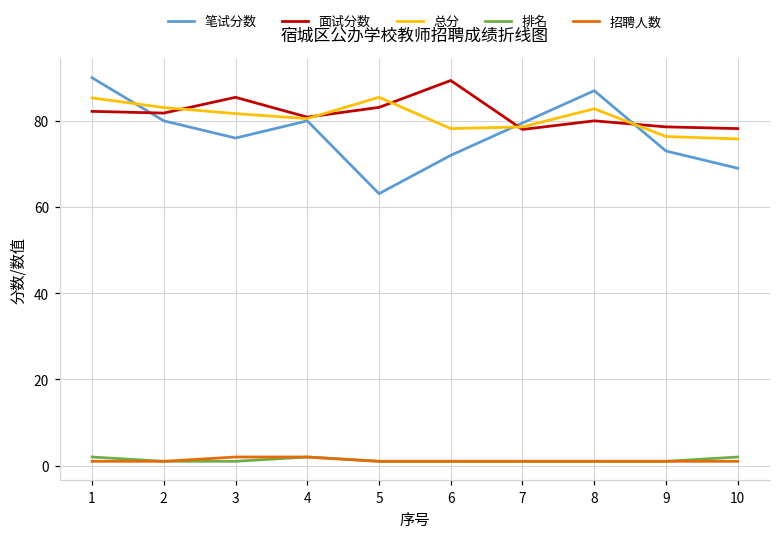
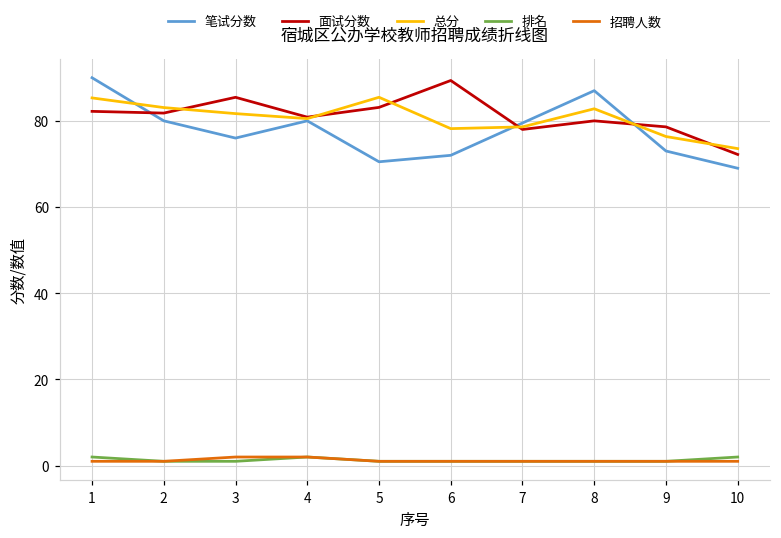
笔试分数, 5: 63 -> 71
面试分数, 10: 78 -> 72
总分, 10: 76 -> 74
